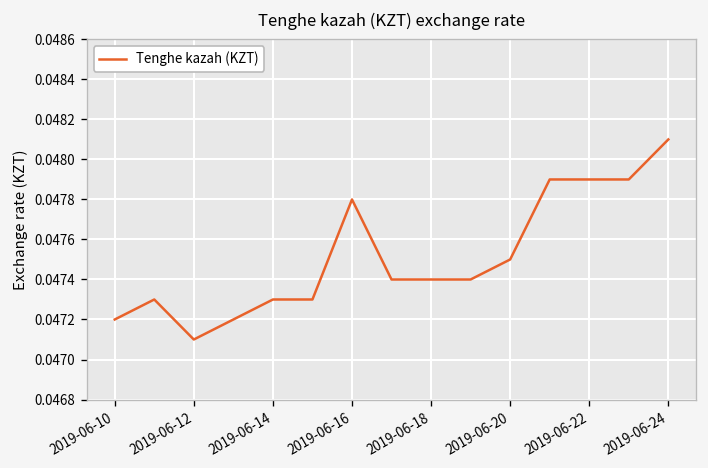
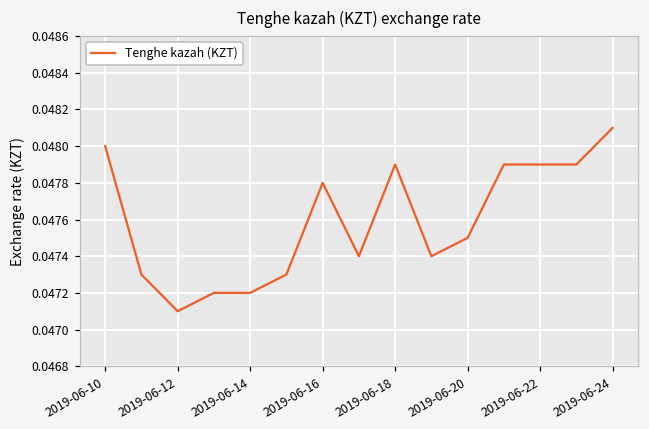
2019-06-10: 0.0472 -> 0.0480
2019-06-14: 0.0473 -> 0.0472
2019-06-18: 0.0474 -> 0.0479
